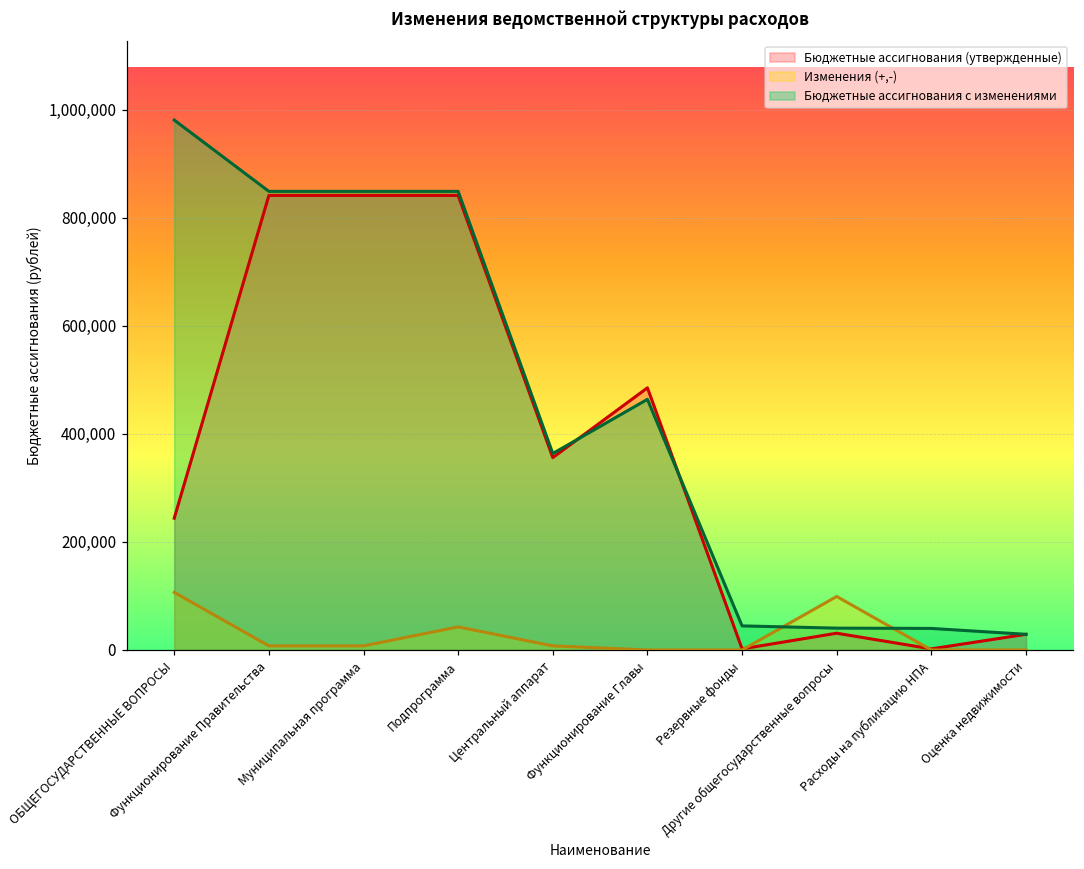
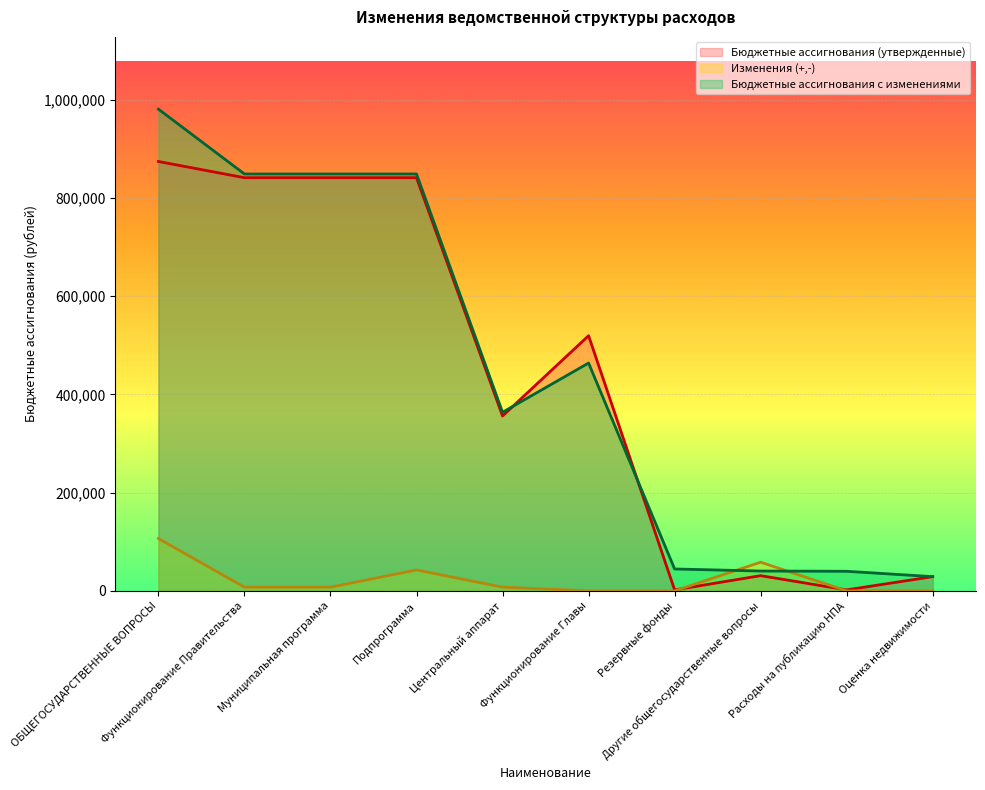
Бюджетные ассигнования (утвержденные), ОБЩЕГОСУДАРСТВЕННЫЕ ВОПРОСЫ: 240,000 -> 870,000
Бюджетные ассигнования (утвержденные), Функционирование Главы: 490,000 -> 520,000
Изменения (+,-), Другие общегосударственные вопросы: 100,000 -> 60,000
